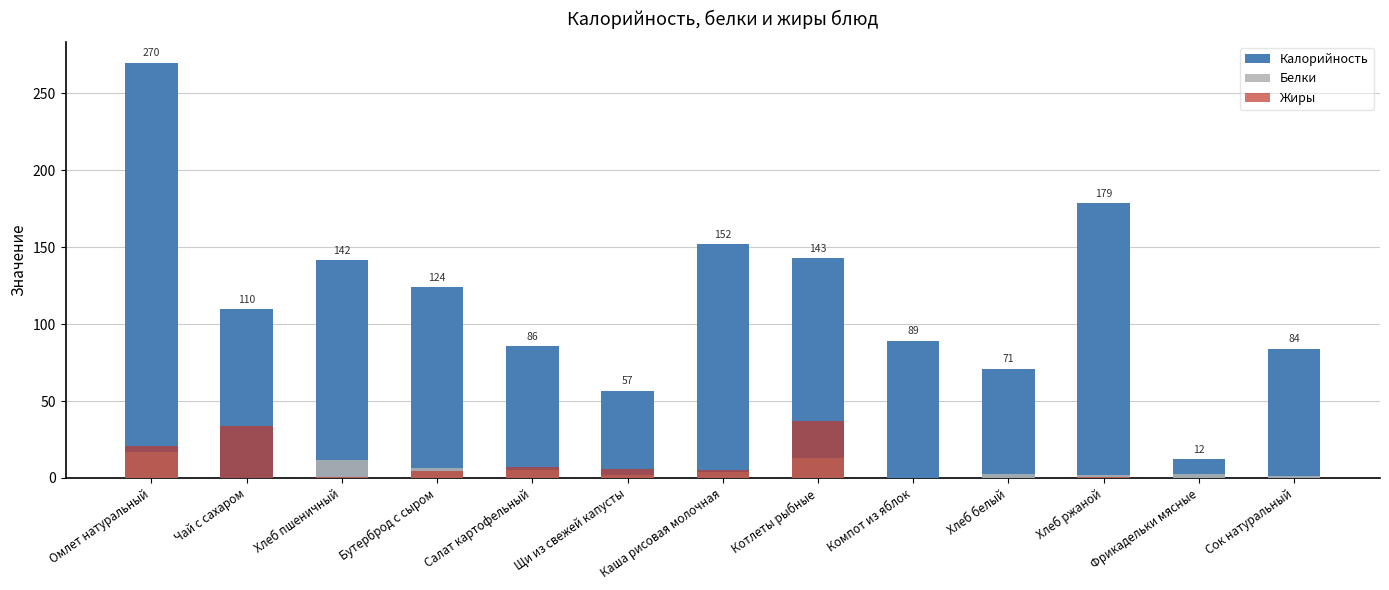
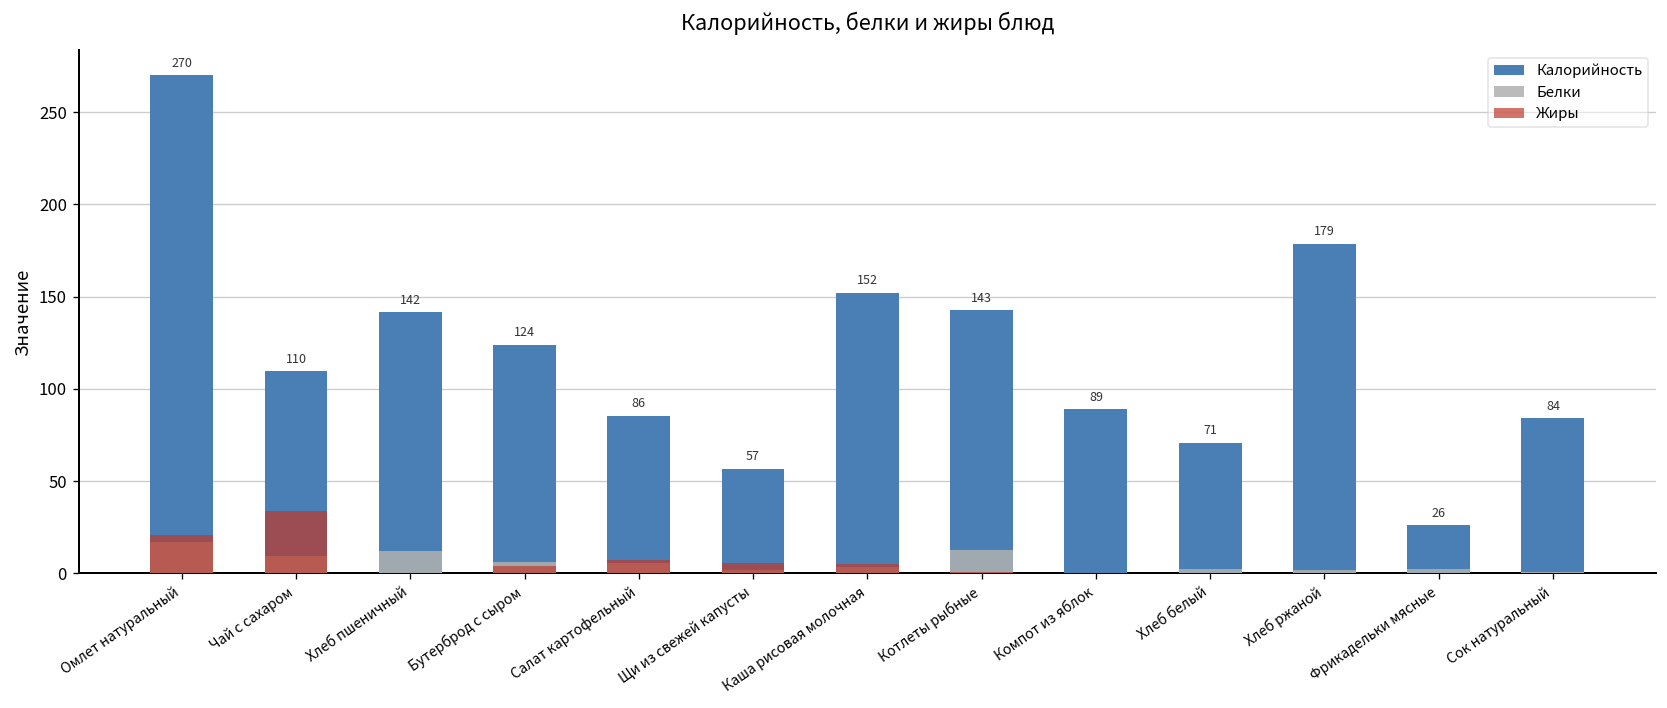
Белки, Чай с сахаром: 0 -> 10
Жиры, Котлеты рыбные: 37 -> 1
Калорийность, Фрикадельки мясные: 12 -> 26
